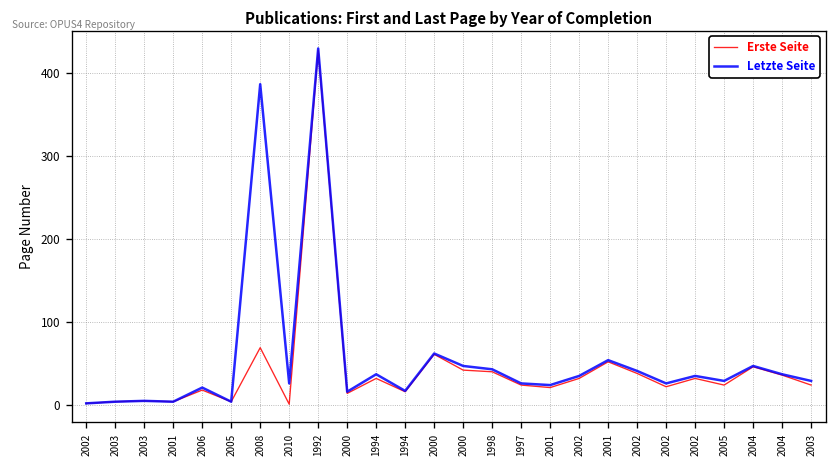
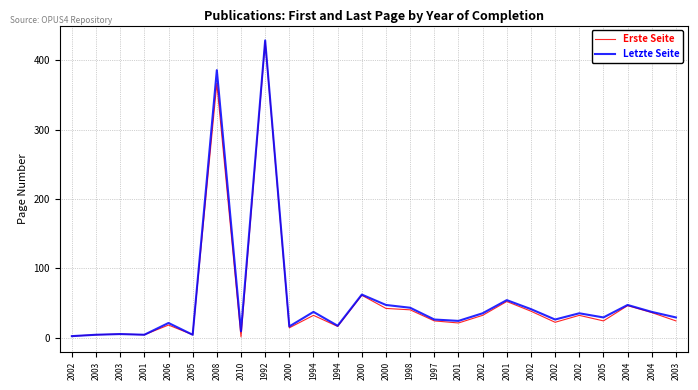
Erste Seite, 2008: 70 -> 370
Letzte Seite, 2010: 30 -> 10
